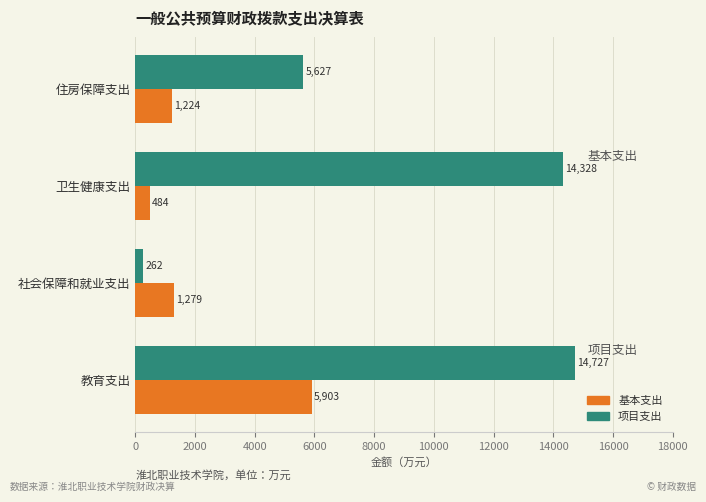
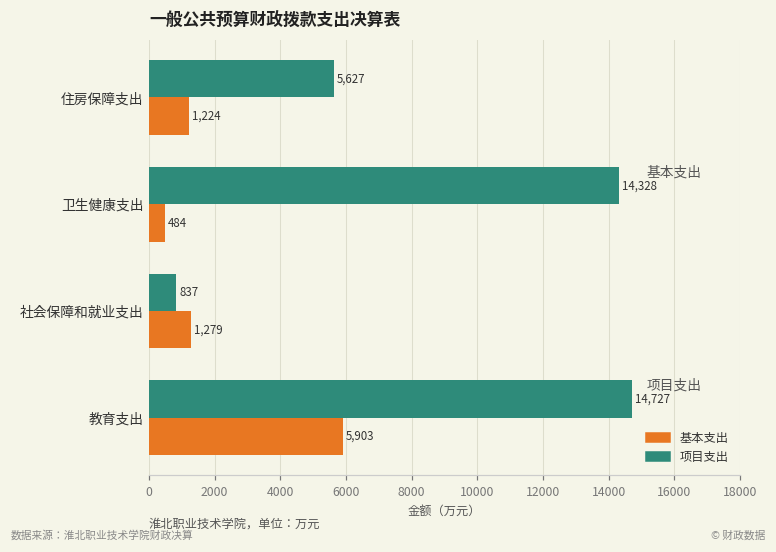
项目支出, 社会保障和就业支出: 262 -> 837
